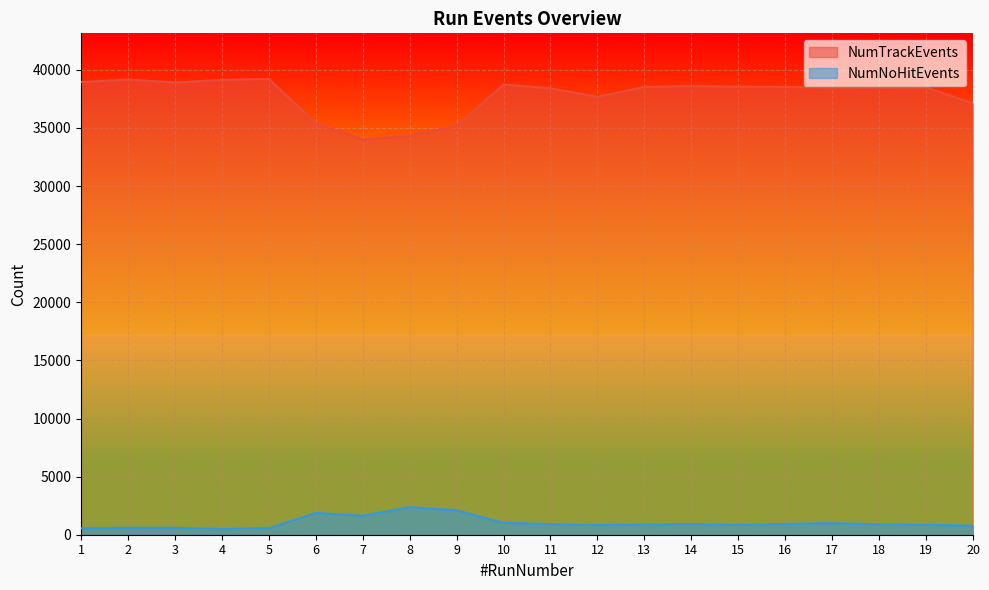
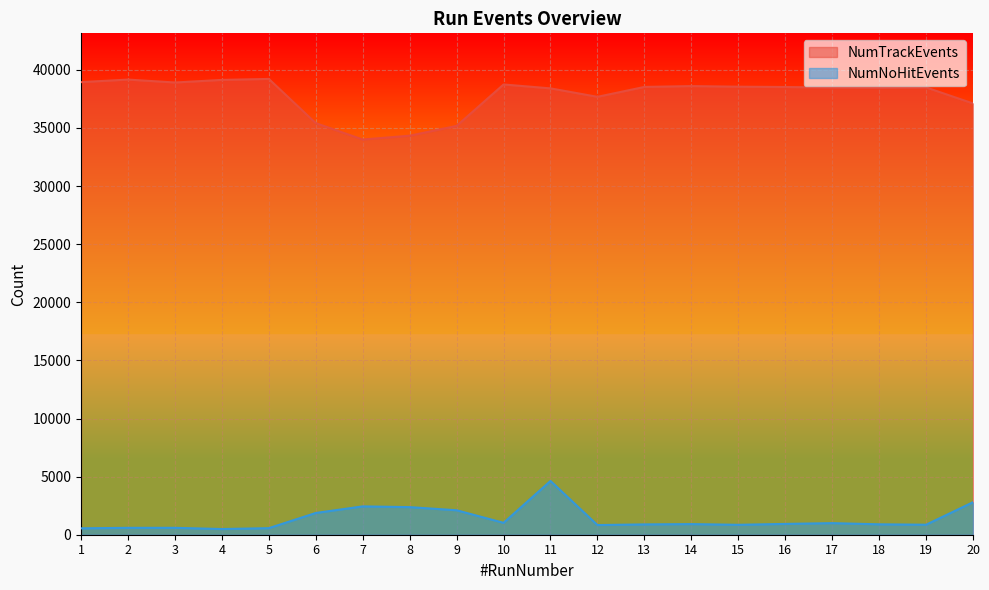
NumNoHitEvents, 7: 1600 -> 2400
NumNoHitEvents, 11: 900 -> 4600
NumNoHitEvents, 20: 800 -> 2800
